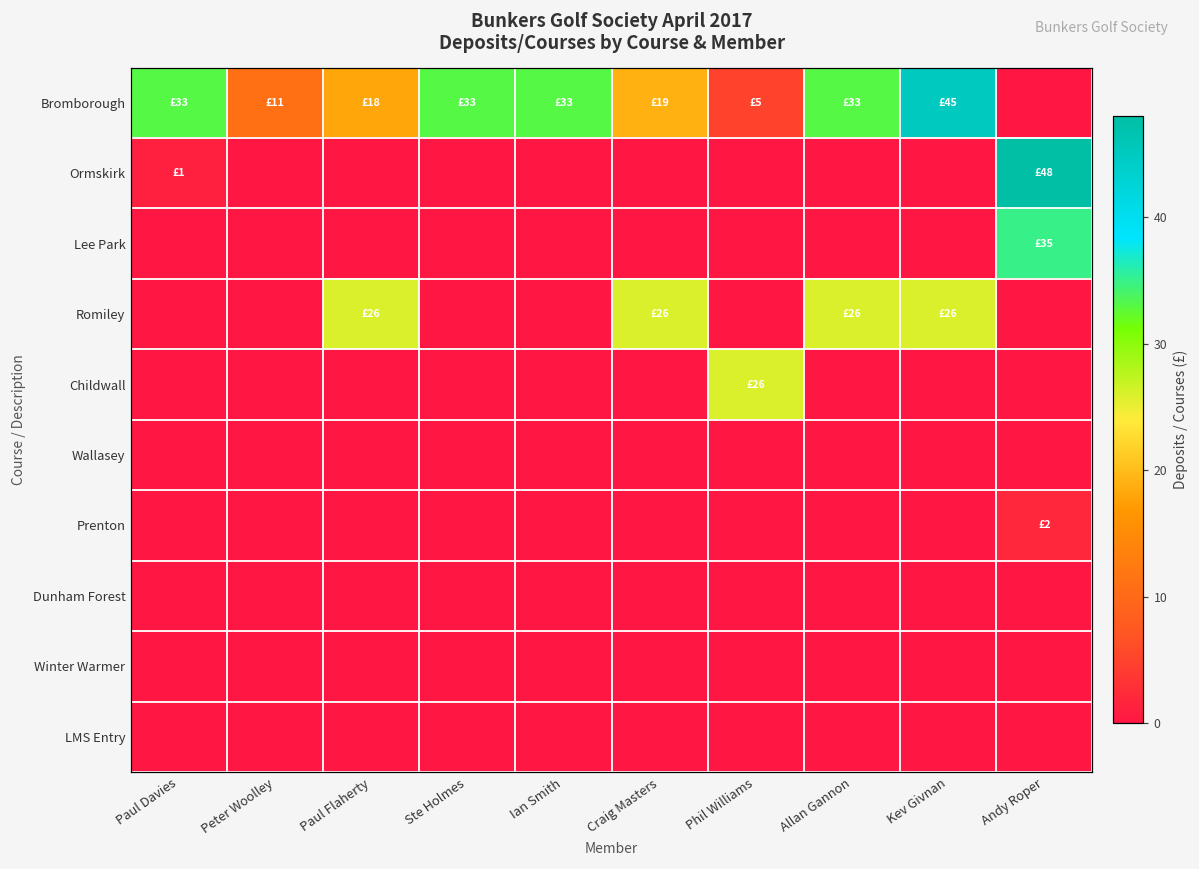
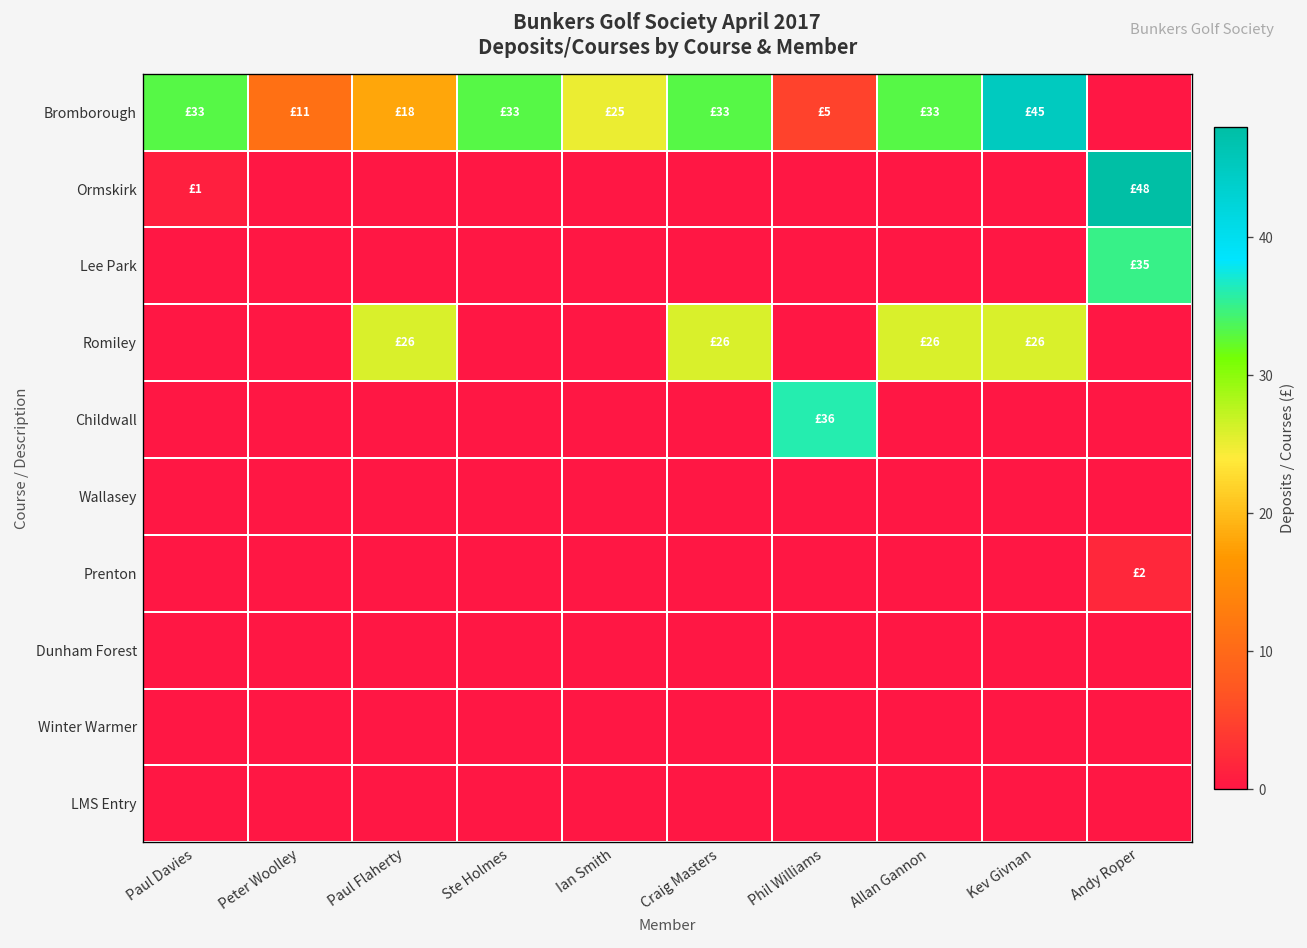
Bromborough, Ian Smith: £33 -> £25
Bromborough, Craig Masters: £19 -> £33
Childwall, Phil Williams: £26 -> £36
